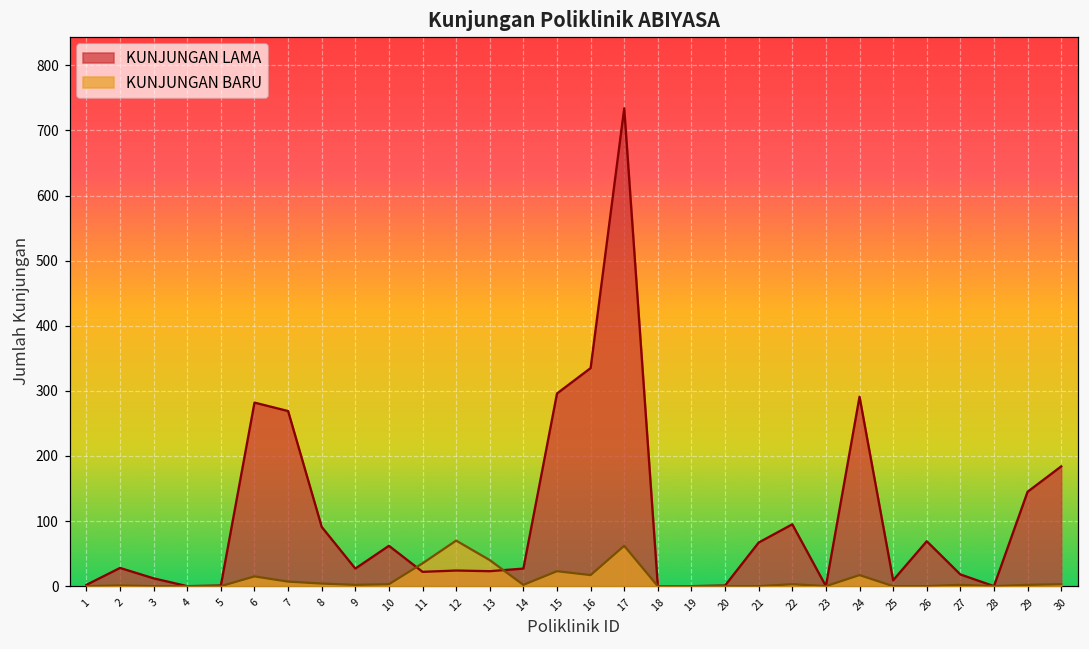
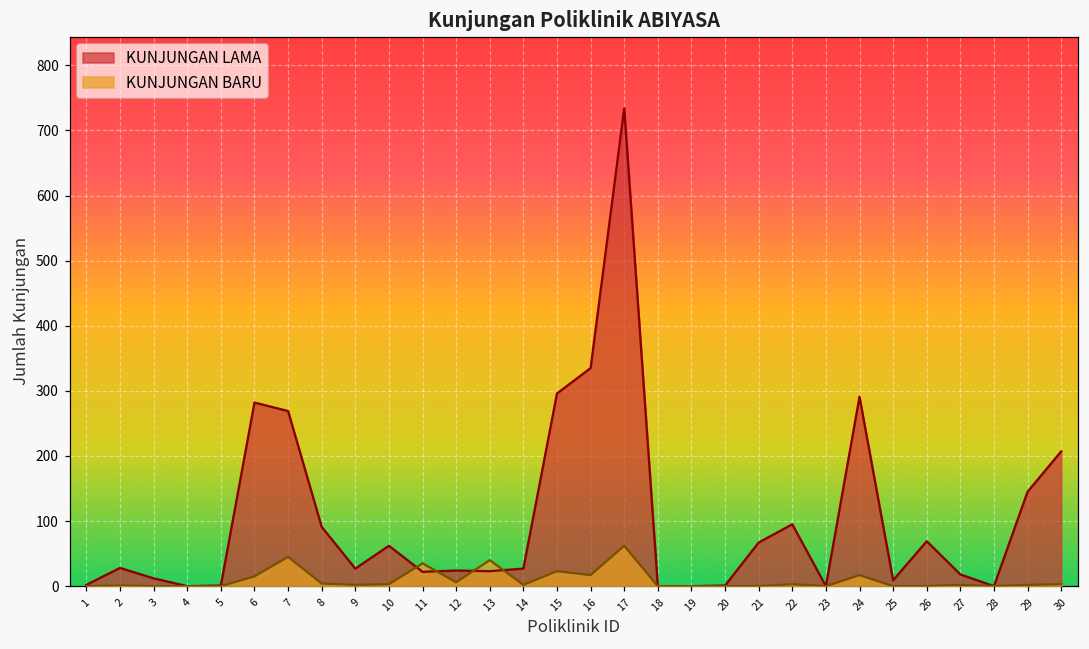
KUNJUNGAN BARU, 7: 10 -> 50
KUNJUNGAN BARU, 12: 70 -> 10
KUNJUNGAN LAMA, 30: 180 -> 210
